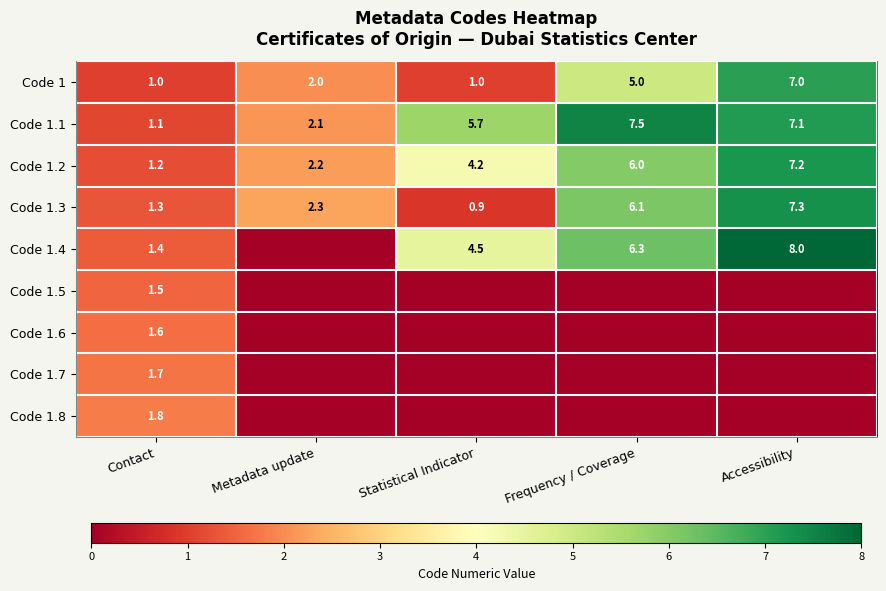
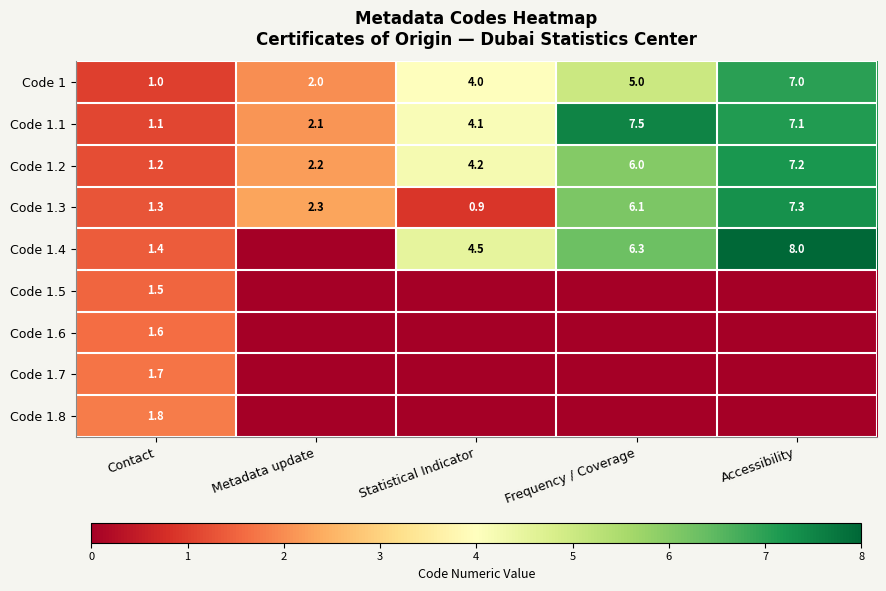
Code 1, Statistical Indicator: 1.0 -> 4.0
Code 1.1, Statistical Indicator: 5.7 -> 4.1
